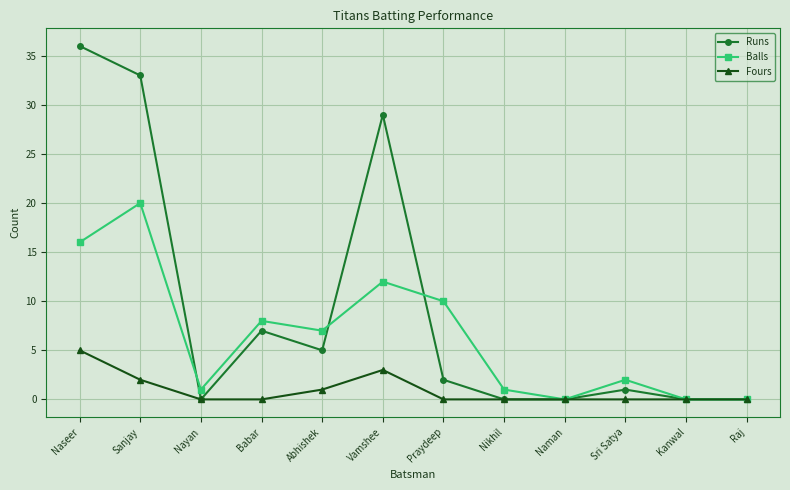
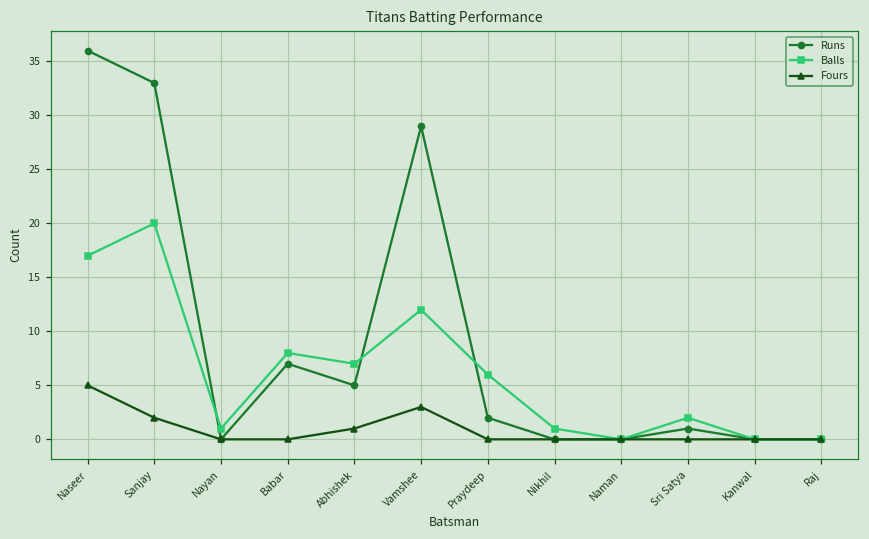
Balls, Naseer: 16 -> 17
Balls, Praydeep: 10 -> 6
